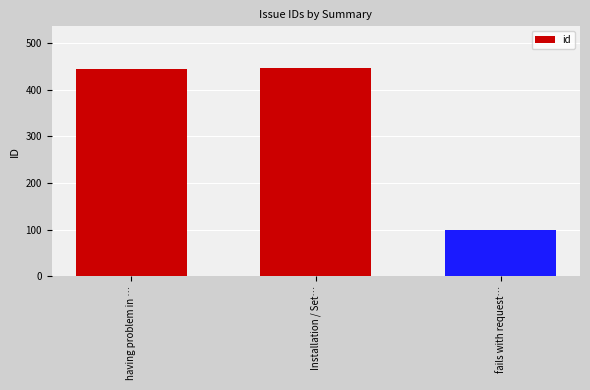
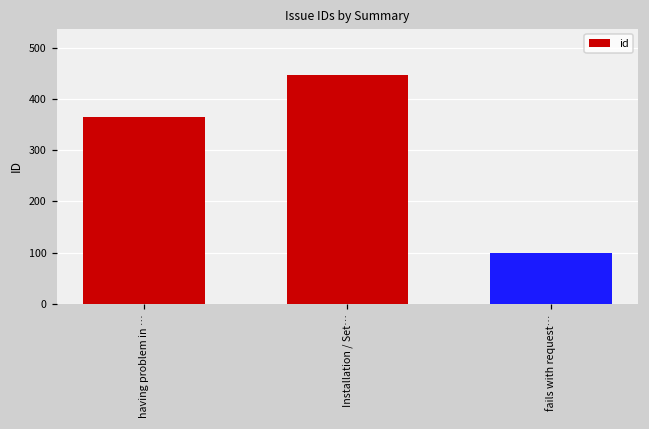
having problem in …: 440 -> 370
